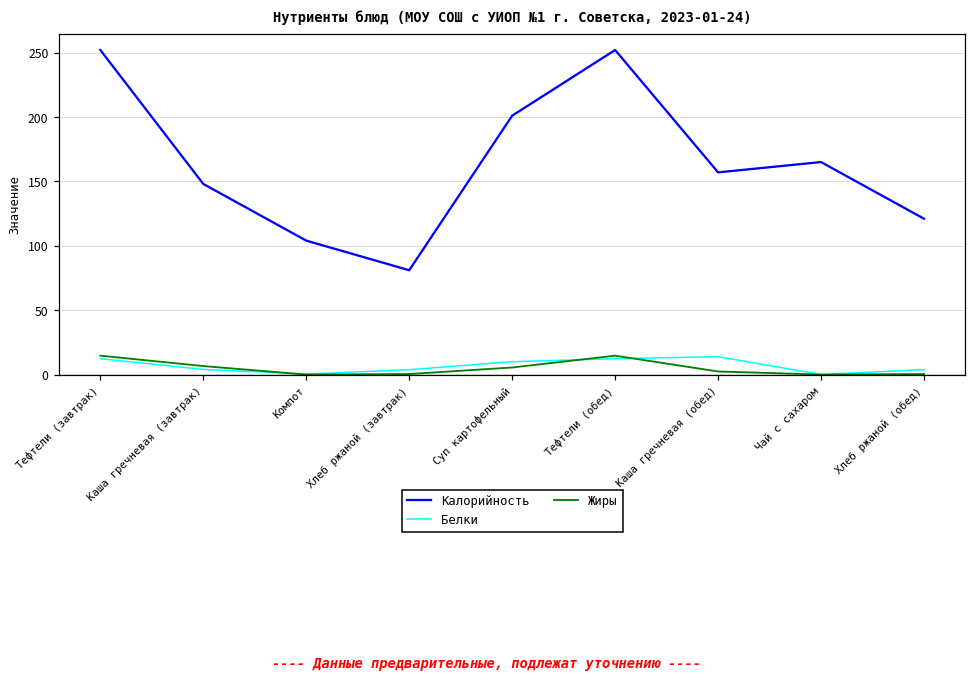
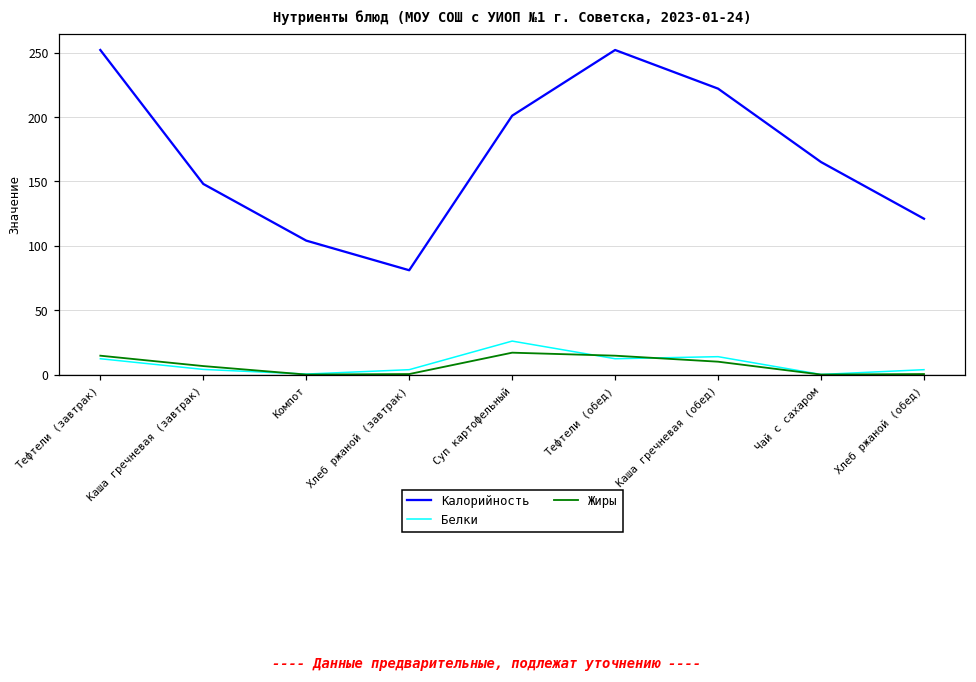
Белки, Суп картофельный: 10 -> 26
Жиры, Суп картофельный: 6 -> 17
Калорийность, Каша гречневая (обед): 157 -> 222
Жиры, Каша гречневая (обед): 2 -> 10
